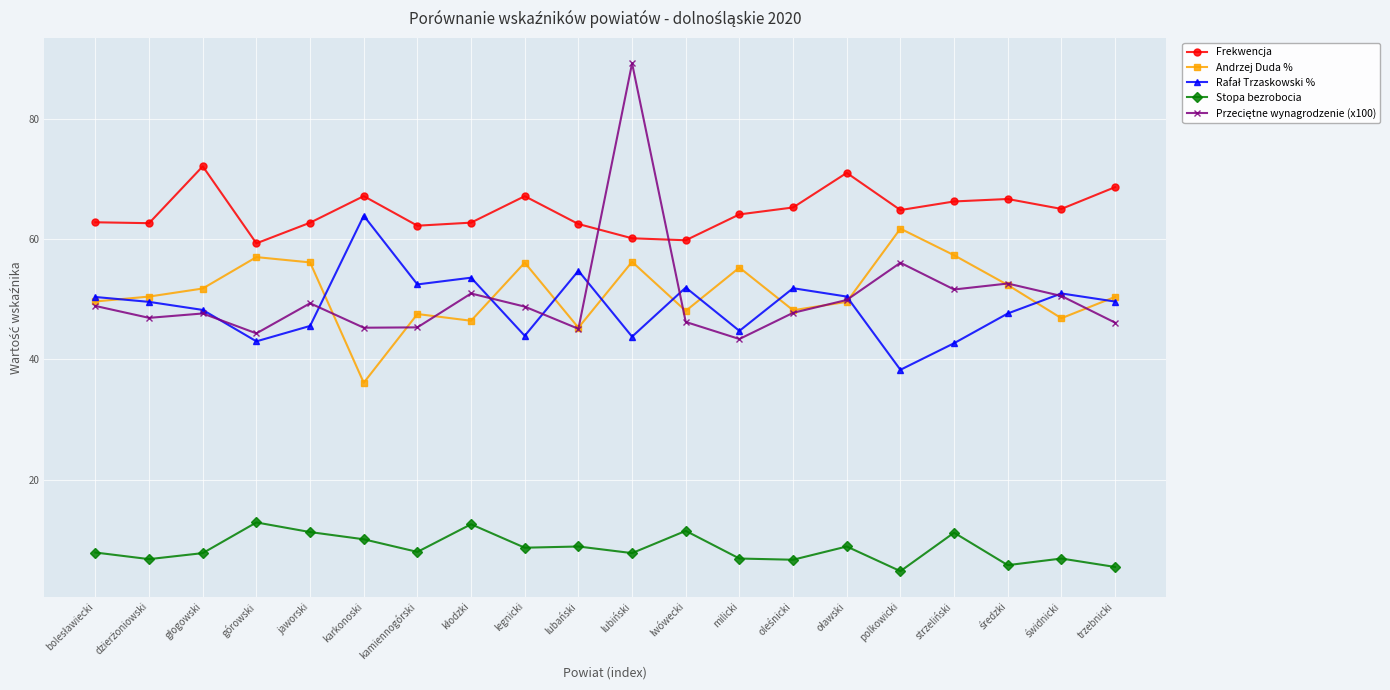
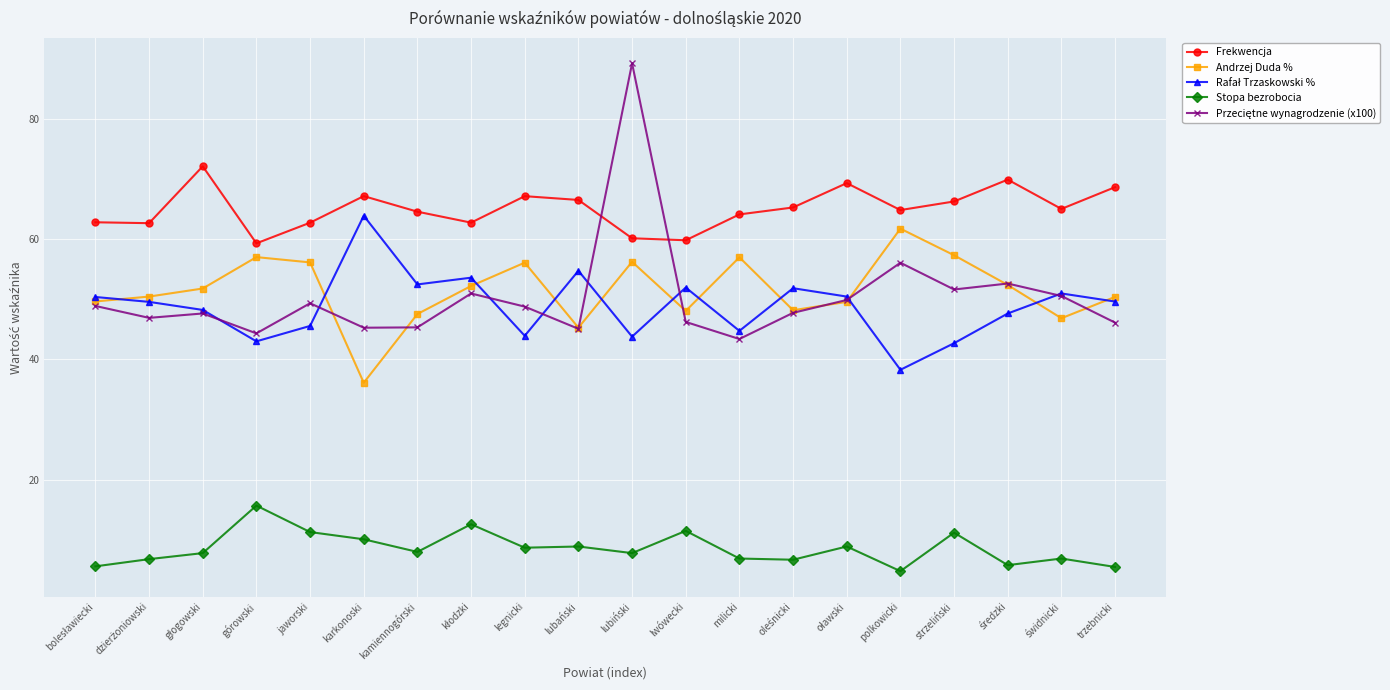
Stopa bezrobocia, bolesławiecki: 8 -> 6
Stopa bezrobocia, górowski: 13 -> 16
Frekwencja, kamiennogórski: 62 -> 65
Andrzej Duda %, kłodzki: 46 -> 52
Frekwencja, lubański: 63 -> 67
Andrzej Duda %, milicki: 55 -> 57
Frekwencja, oławski: 71 -> 69
Frekwencja, średzki: 67 -> 70
